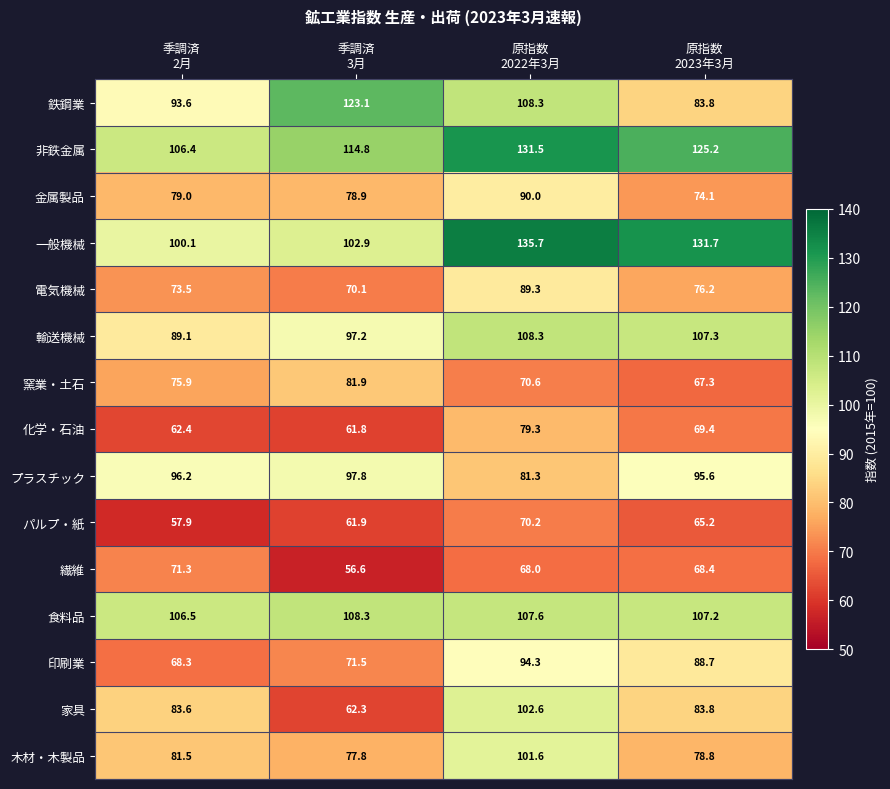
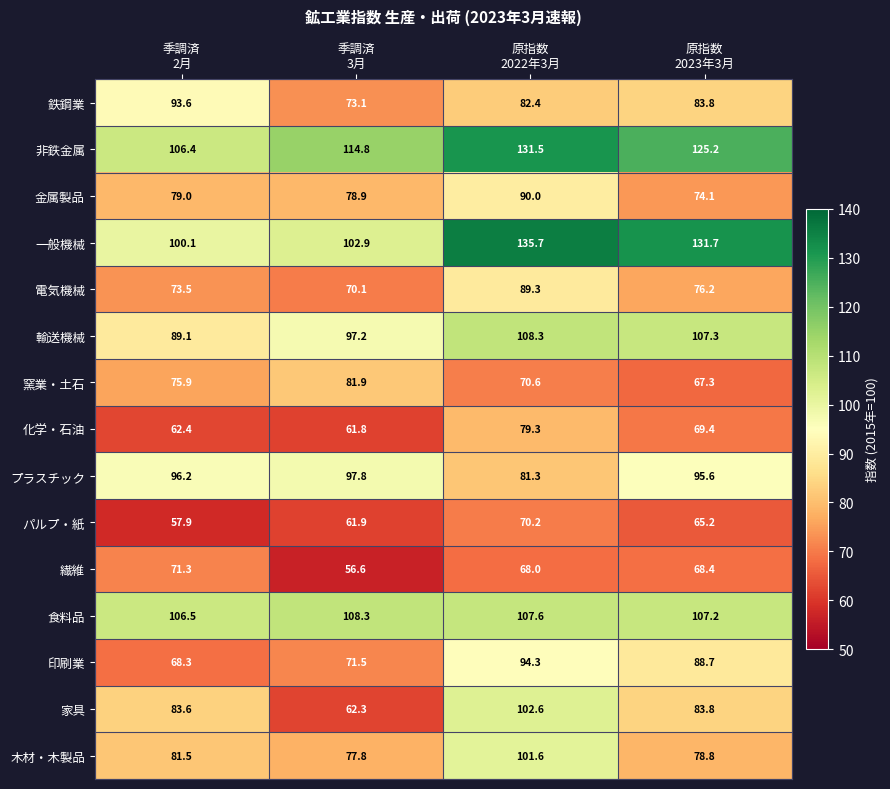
鉄鋼業, 季調済 3月: 123.1 -> 73.1
鉄鋼業, 原指数 2022年3月: 108.3 -> 82.4
